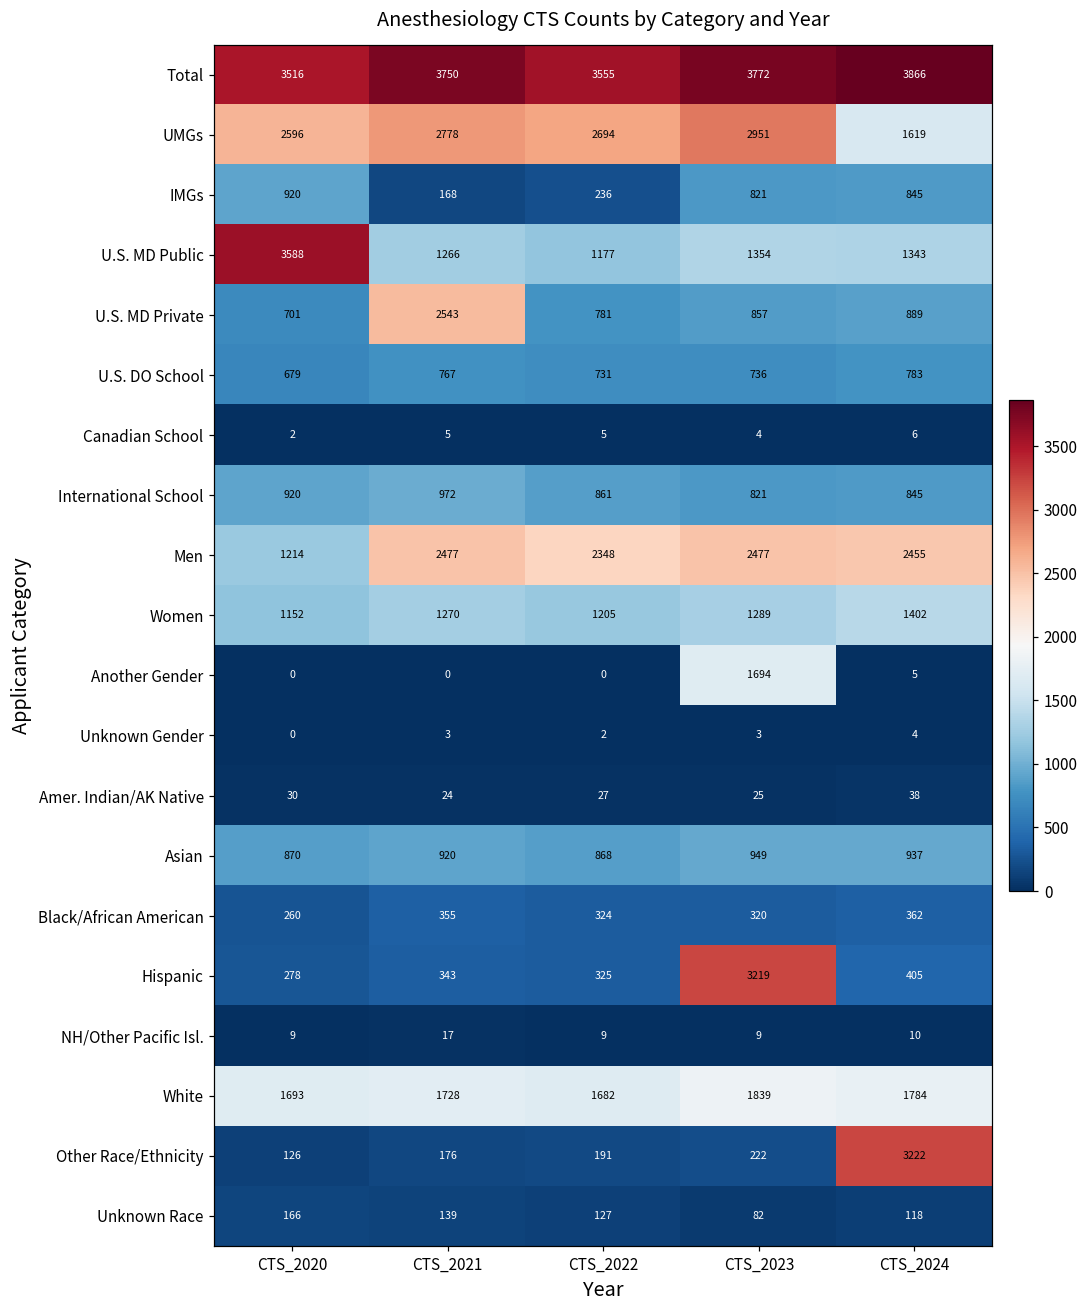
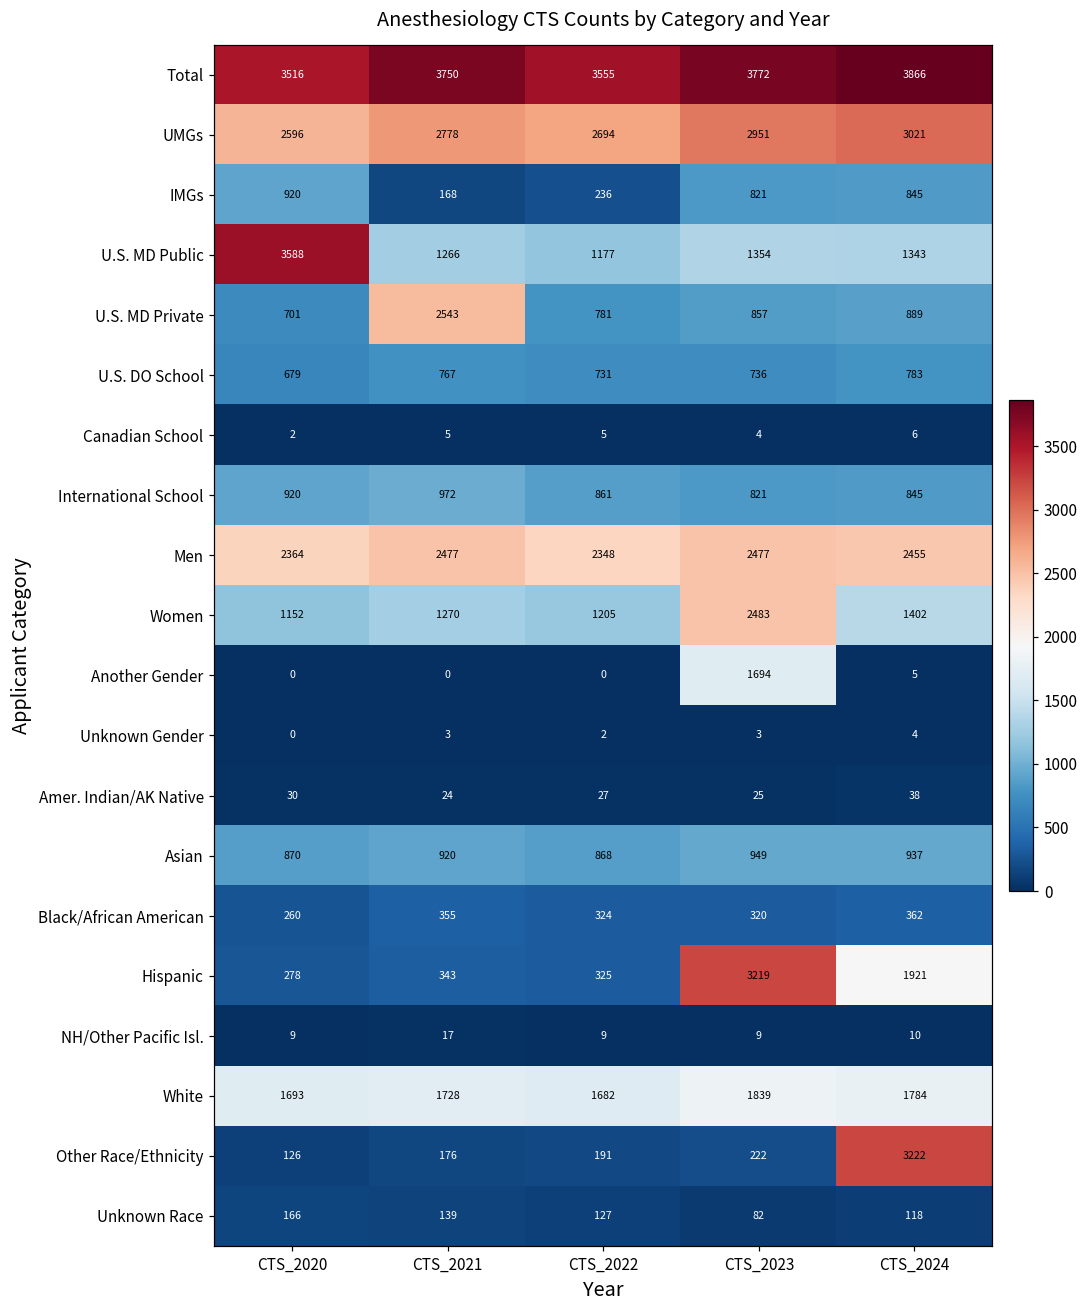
UMGs, CTS_2024: 1619 -> 3021
Men, CTS_2020: 1214 -> 2364
Women, CTS_2023: 1289 -> 2483
Hispanic, CTS_2024: 405 -> 1921
